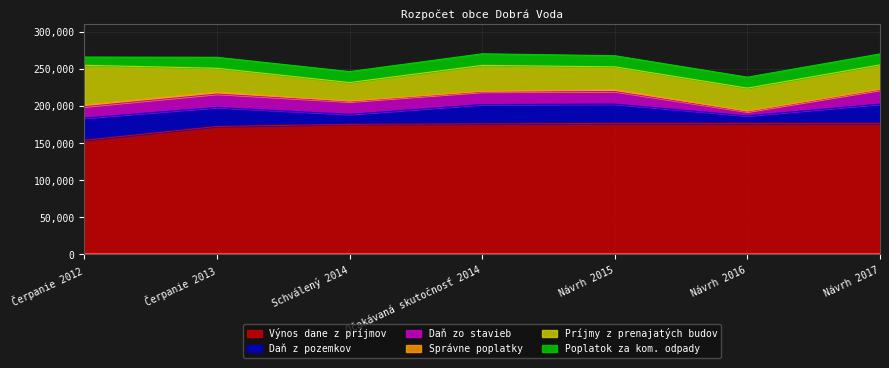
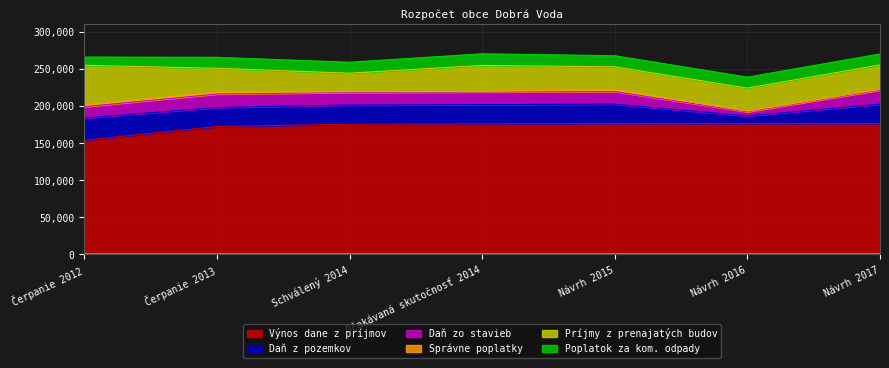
Daň z pozemkov, Schválený 2014: 10,000 -> 30,000
